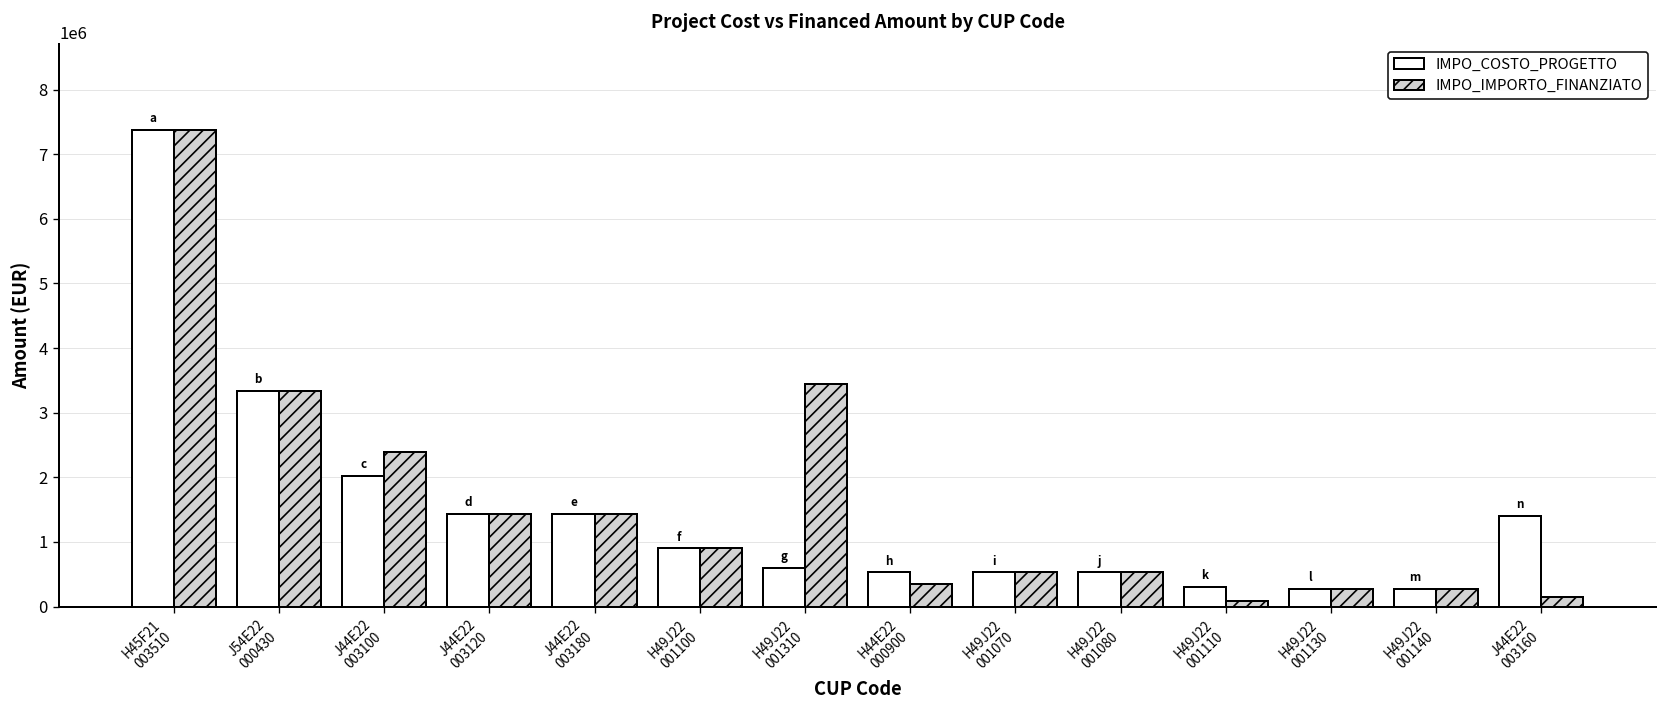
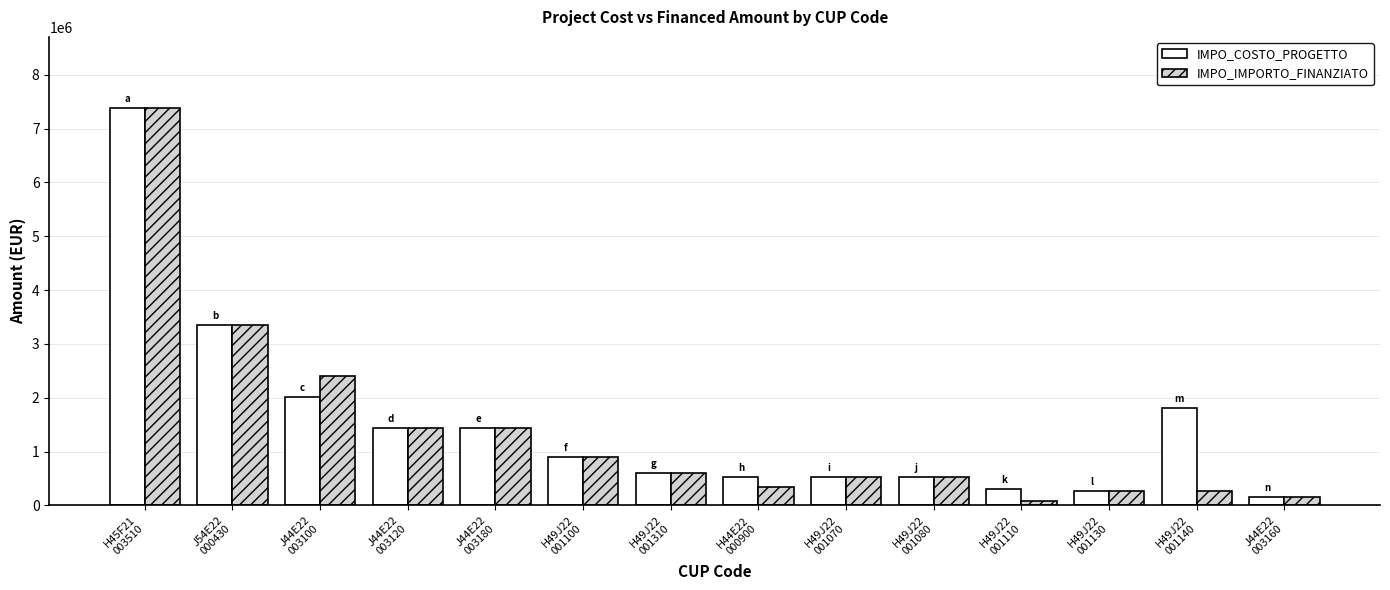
IMPO_IMPORTO_FINANZIATO, H49J22 001310: 3500000 -> 600000
IMPO_COSTO_PROGETTO, H49J22 001140: 300000 -> 1800000
IMPO_COSTO_PROGETTO, J44E22 003160: 1400000 -> 200000
